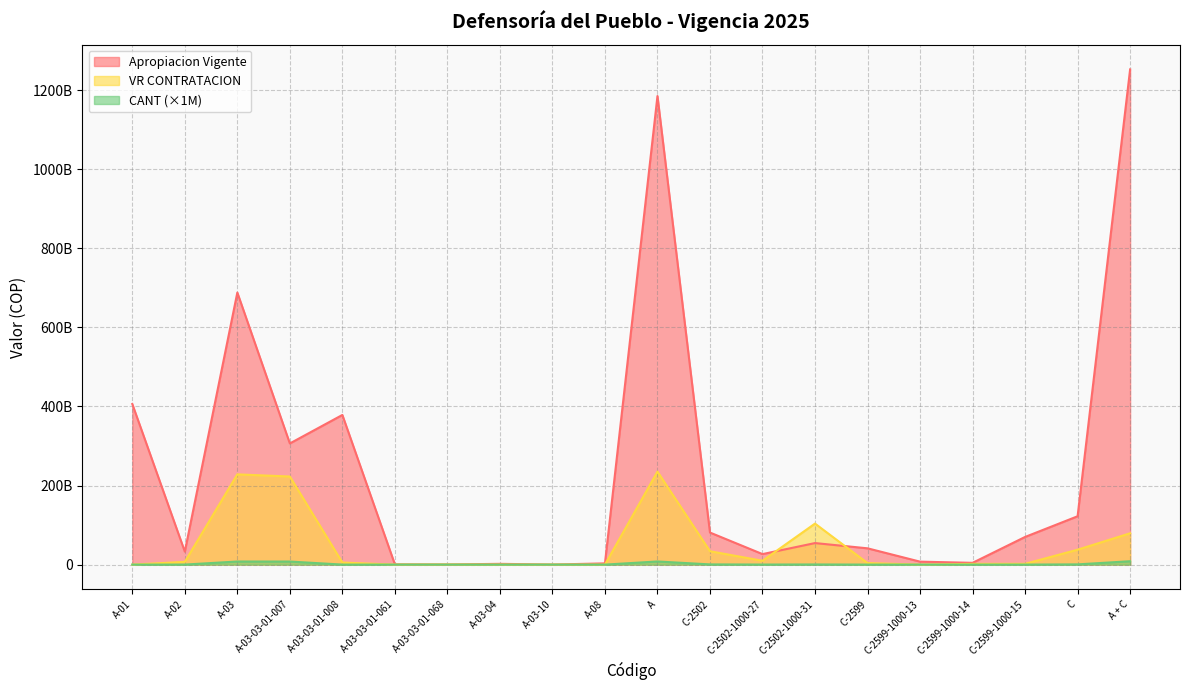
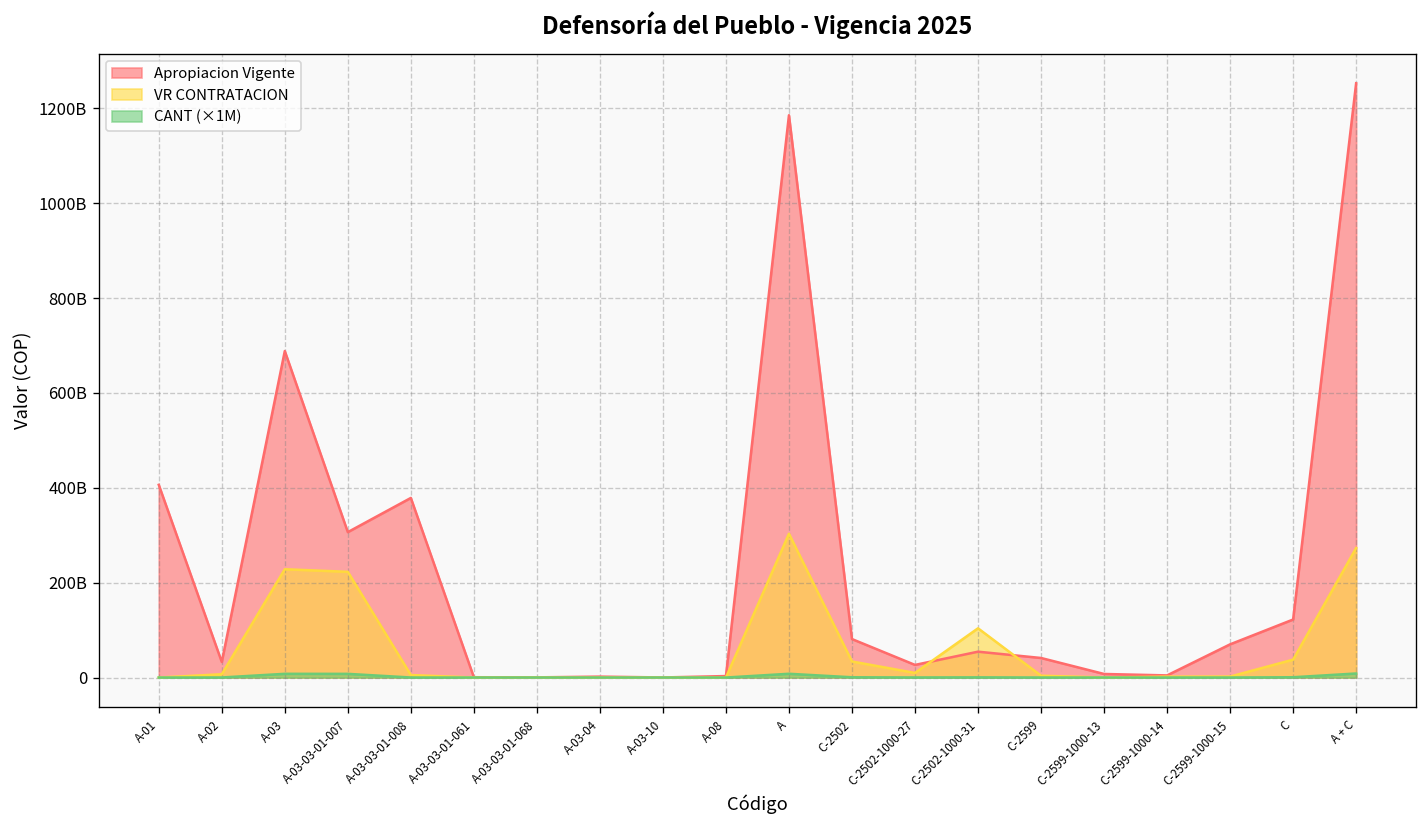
VR CONTRATACION, A: 240000000000 -> 300000000000
VR CONTRATACION, A + C: 80000000000 -> 270000000000
